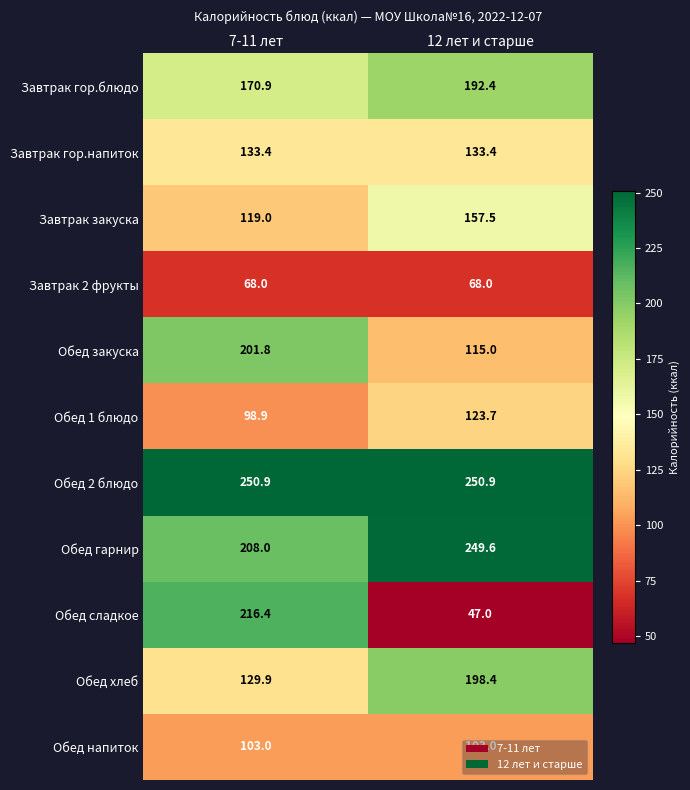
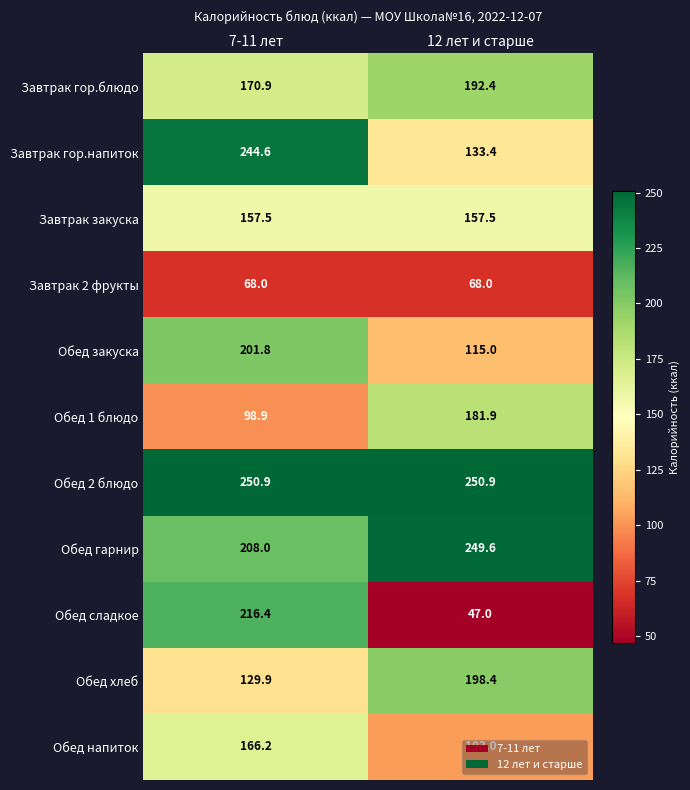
Завтрак гор.напиток, 7-11 лет: 133.4 -> 244.6
Завтрак закуска, 7-11 лет: 119.0 -> 157.5
Обед 1 блюдо, 12 лет и старше: 123.7 -> 181.9
Обед напиток, 7-11 лет: 103.0 -> 166.2
